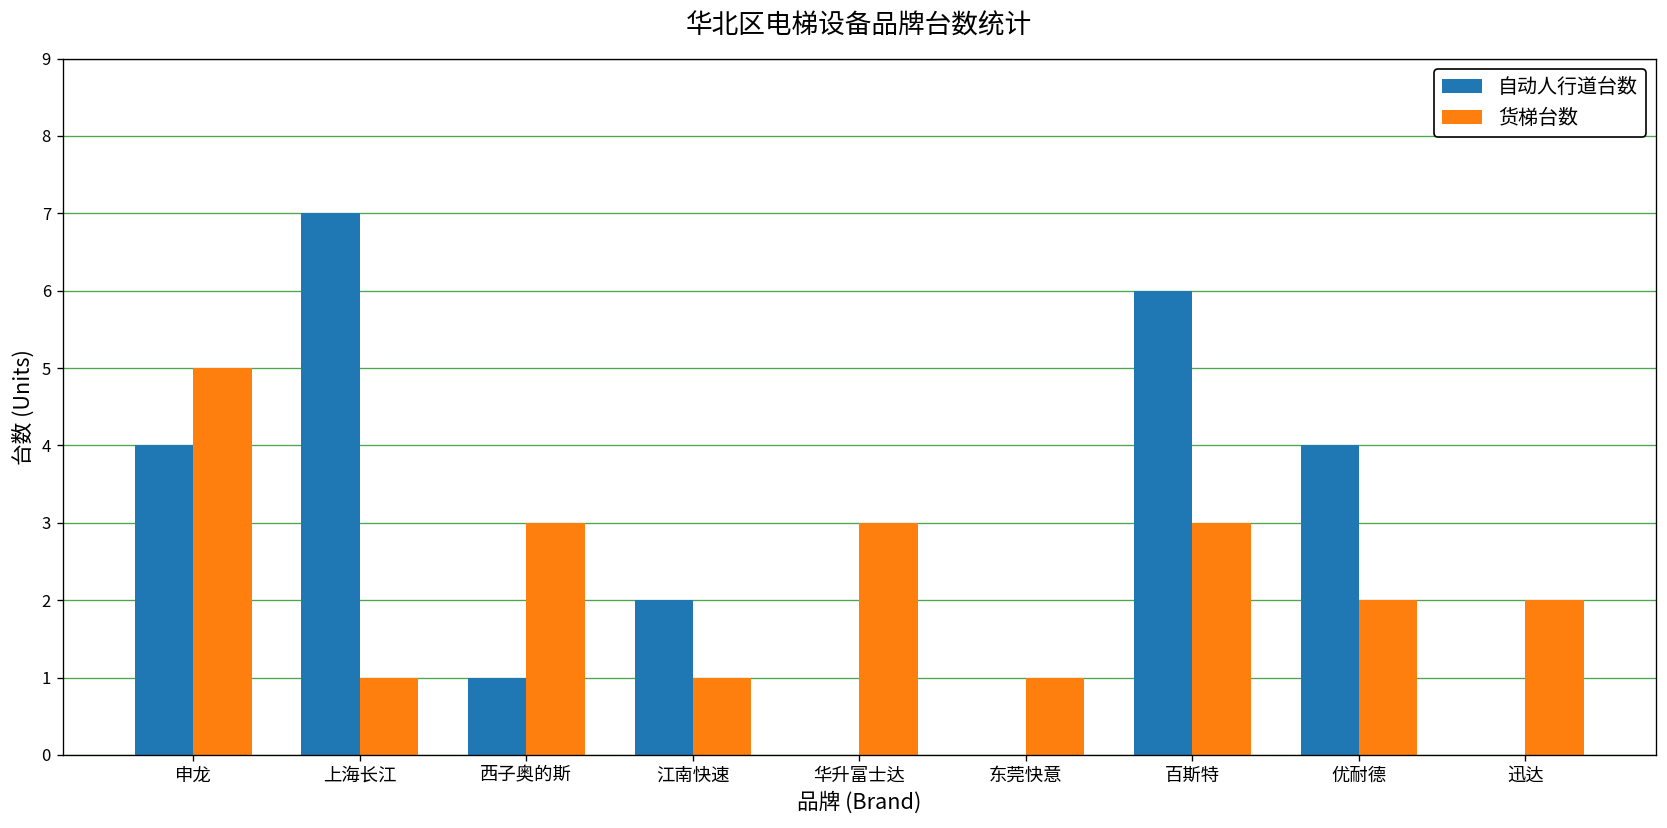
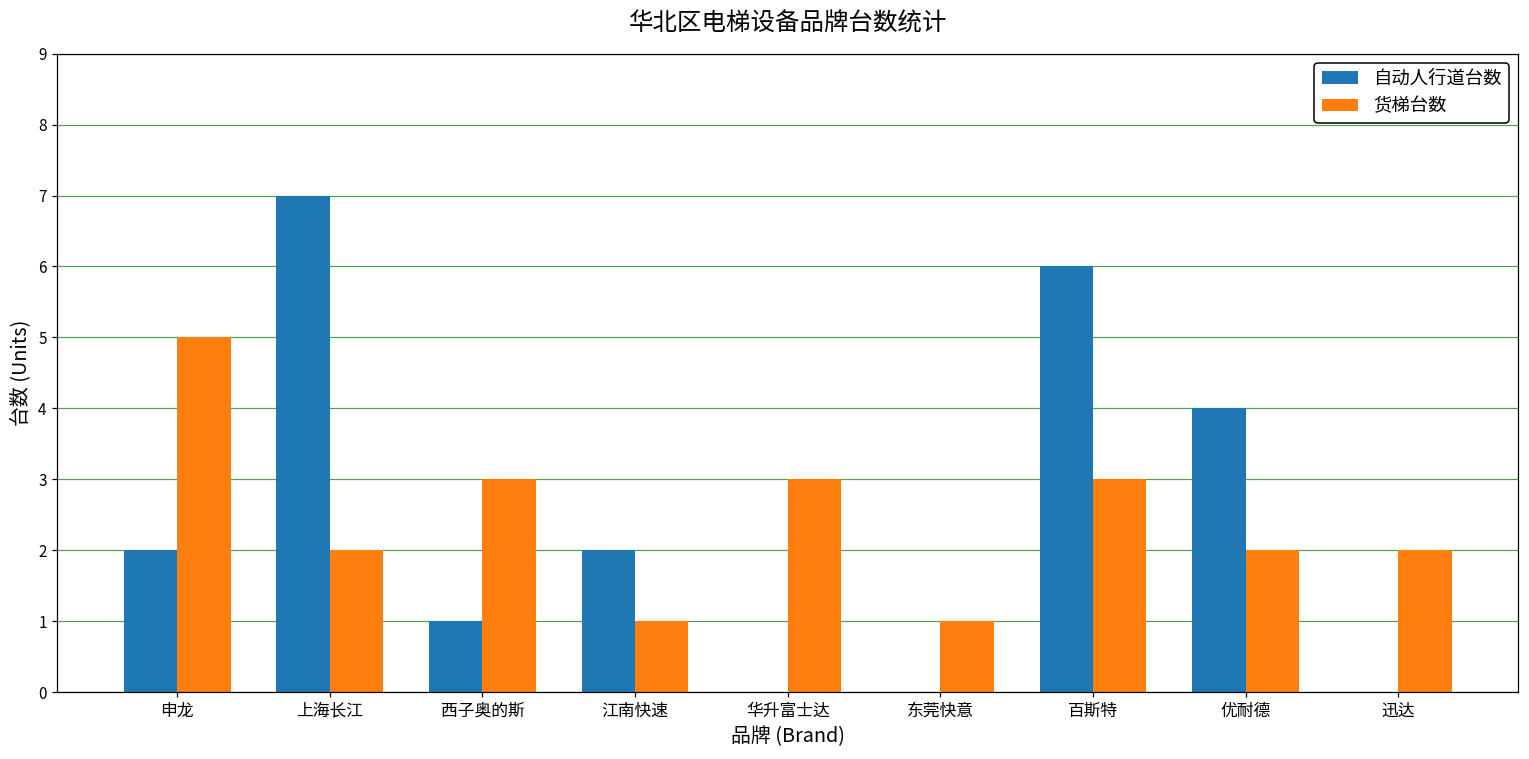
自动人行道台数, 申龙: 4 -> 2
货梯台数, 上海长江: 1 -> 2
